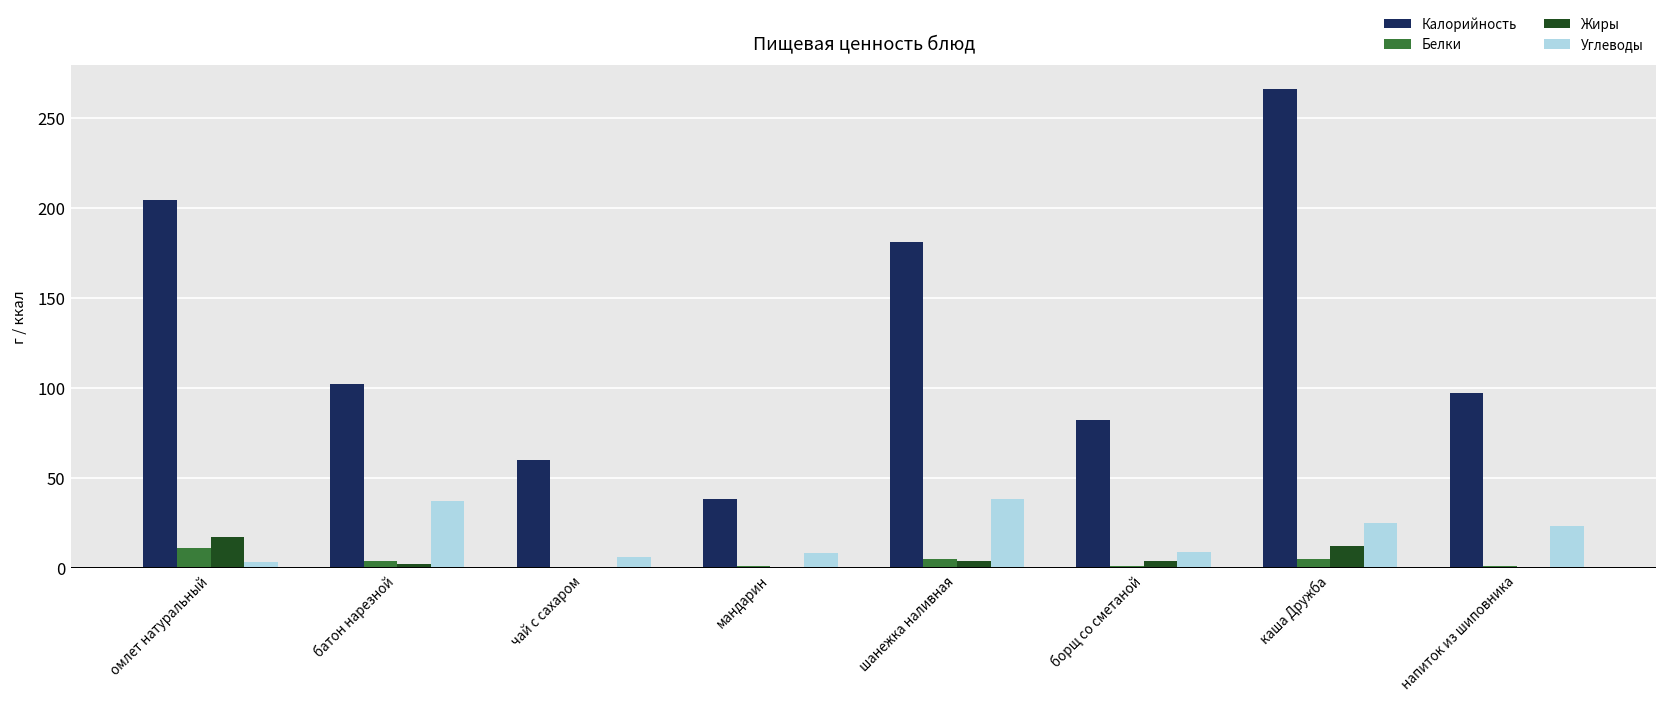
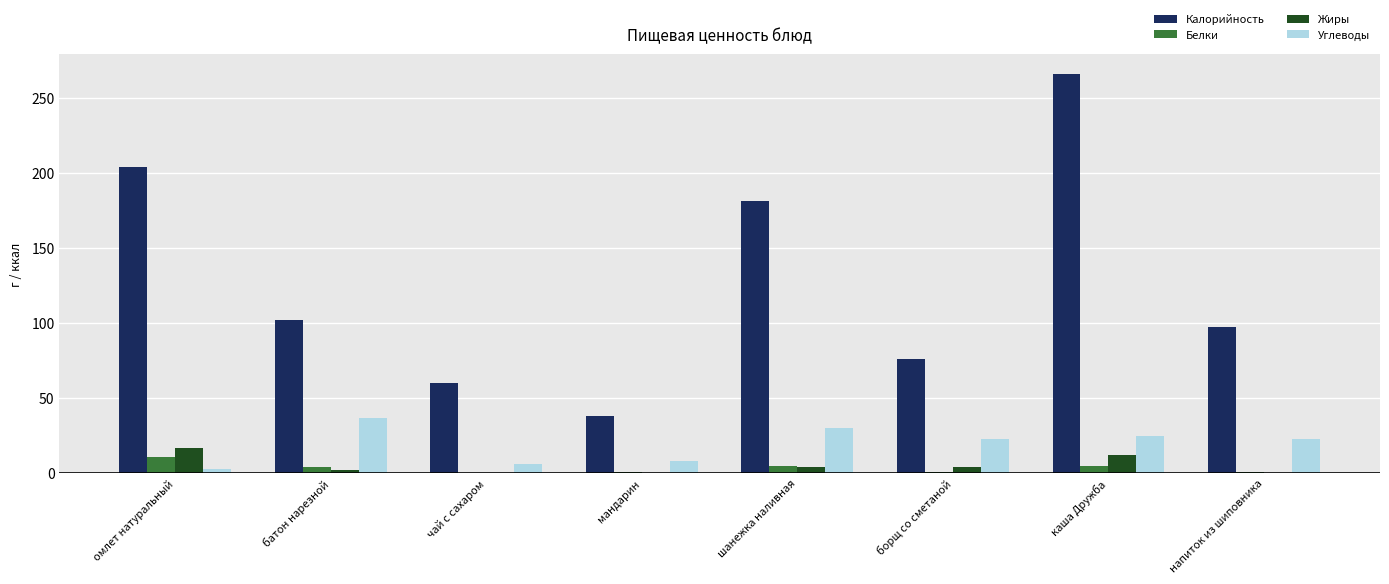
Углеводы, шанежка наливная: 38 -> 30
Калорийность, борщ со сметаной: 82 -> 76
Углеводы, борщ со сметаной: 9 -> 23
